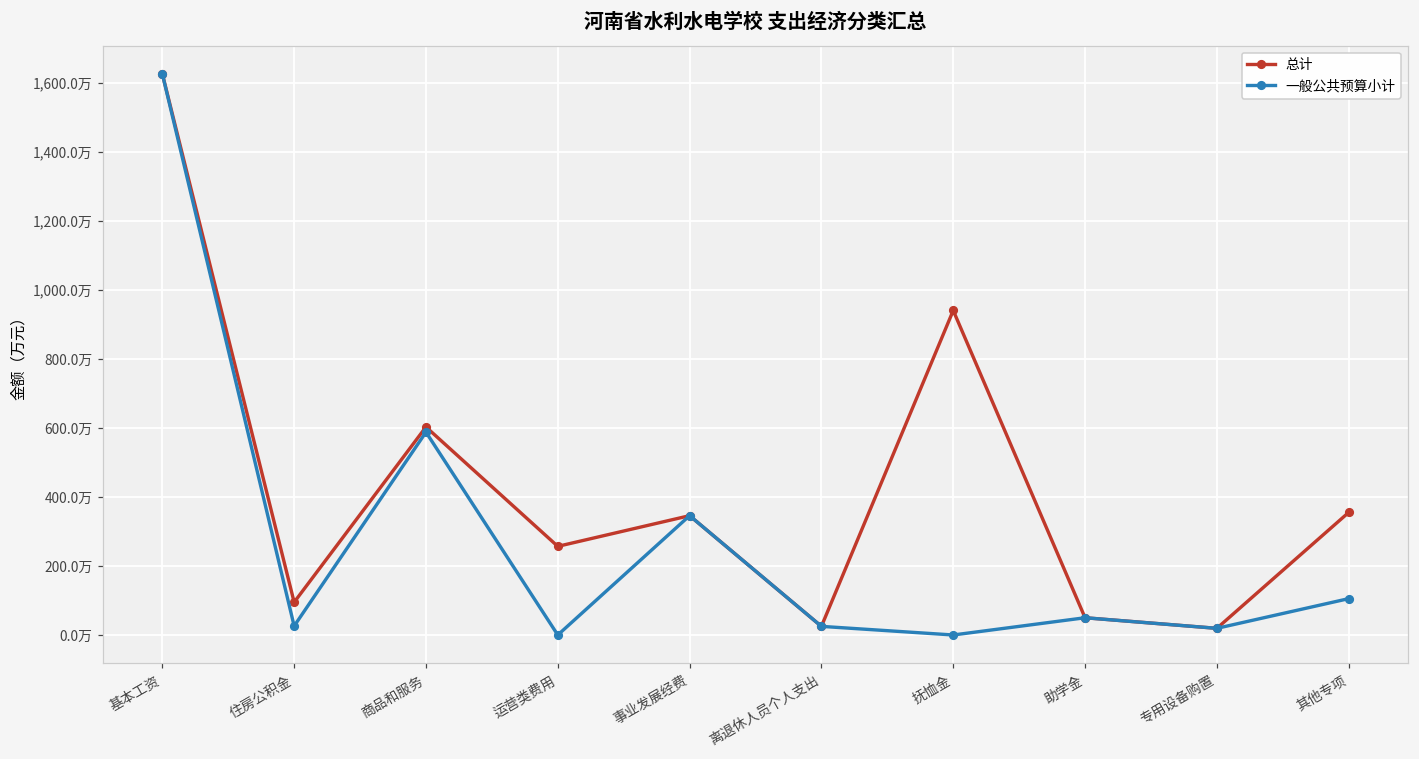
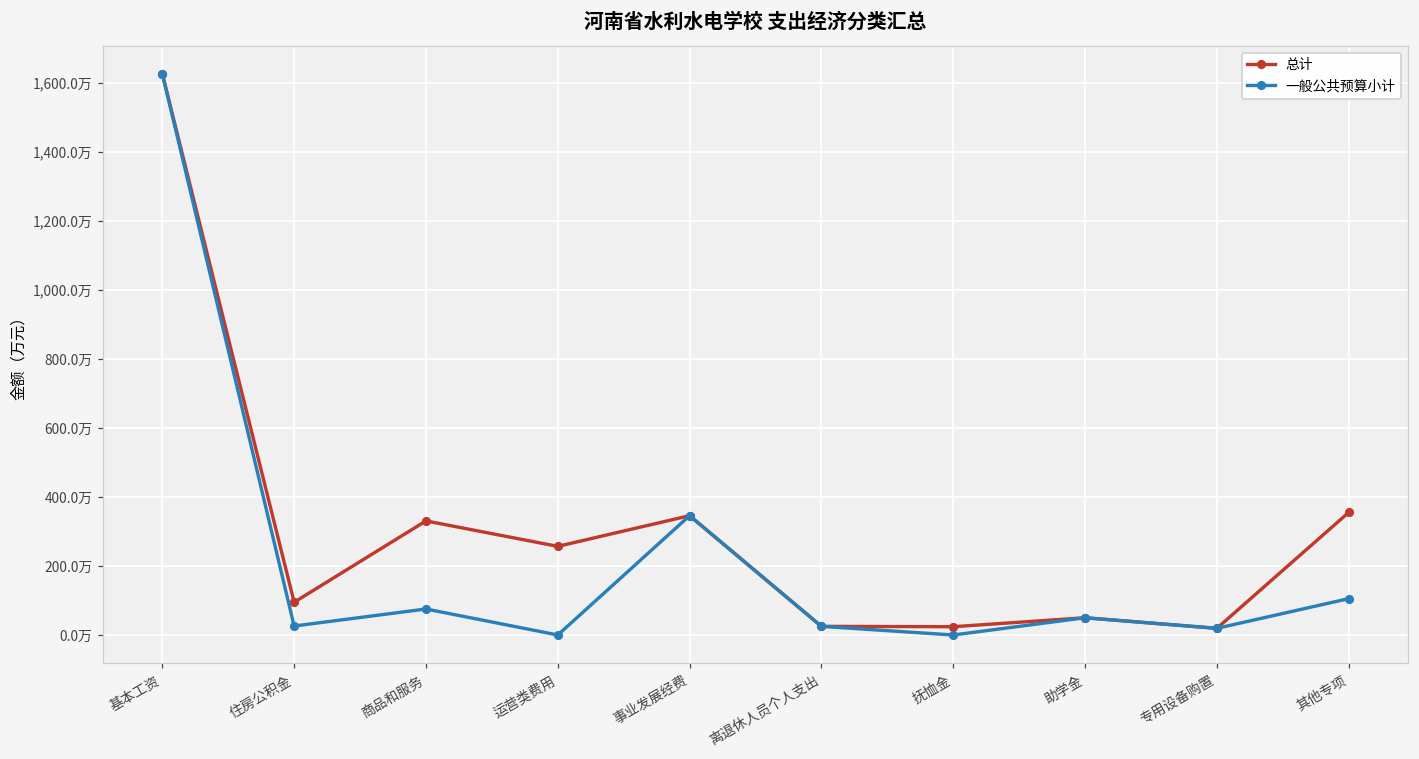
总计, 商品和服务: 600万 -> 330万
一般公共预算小计, 商品和服务: 590万 -> 80万
总计, 抚恤金: 940万 -> 20万
